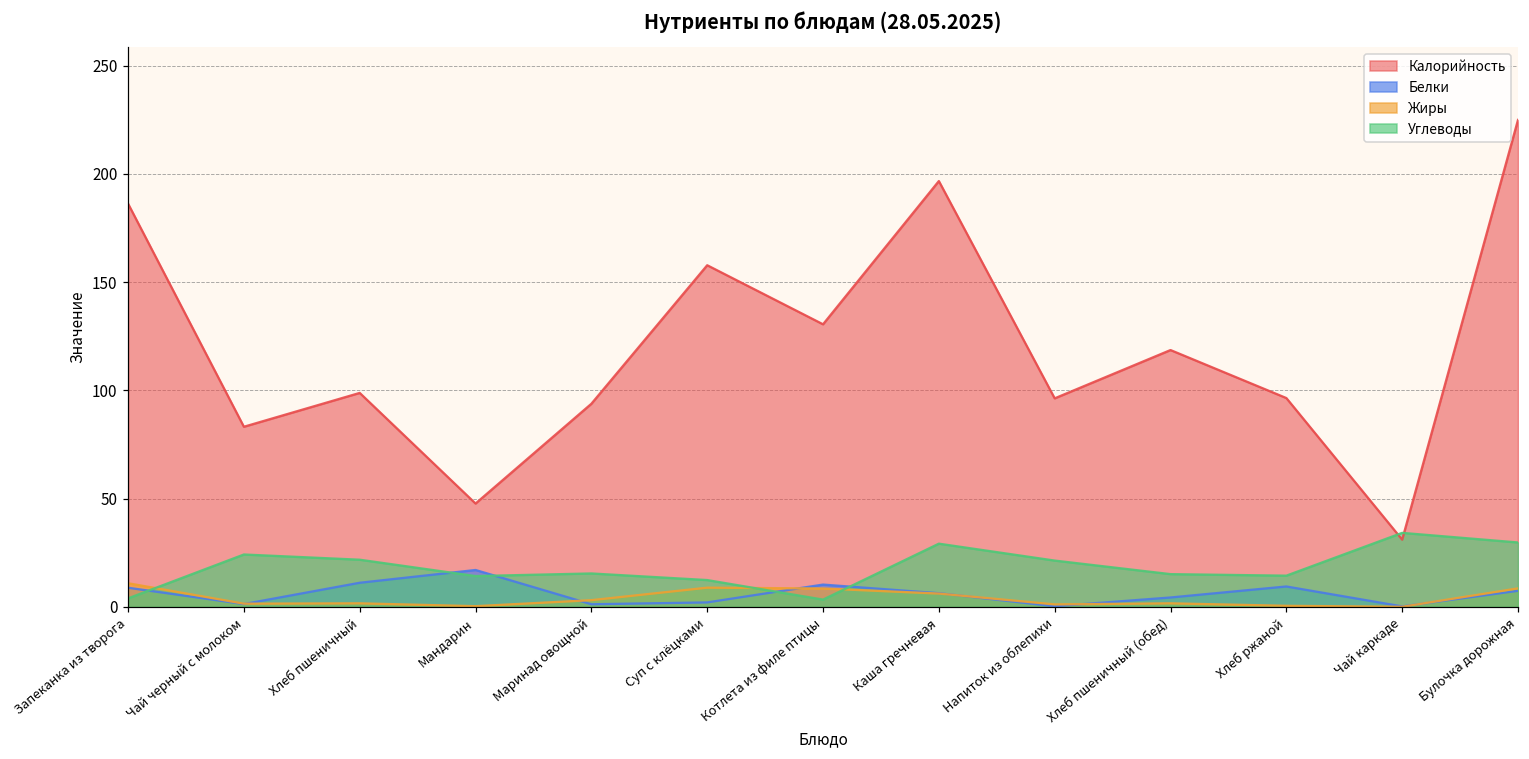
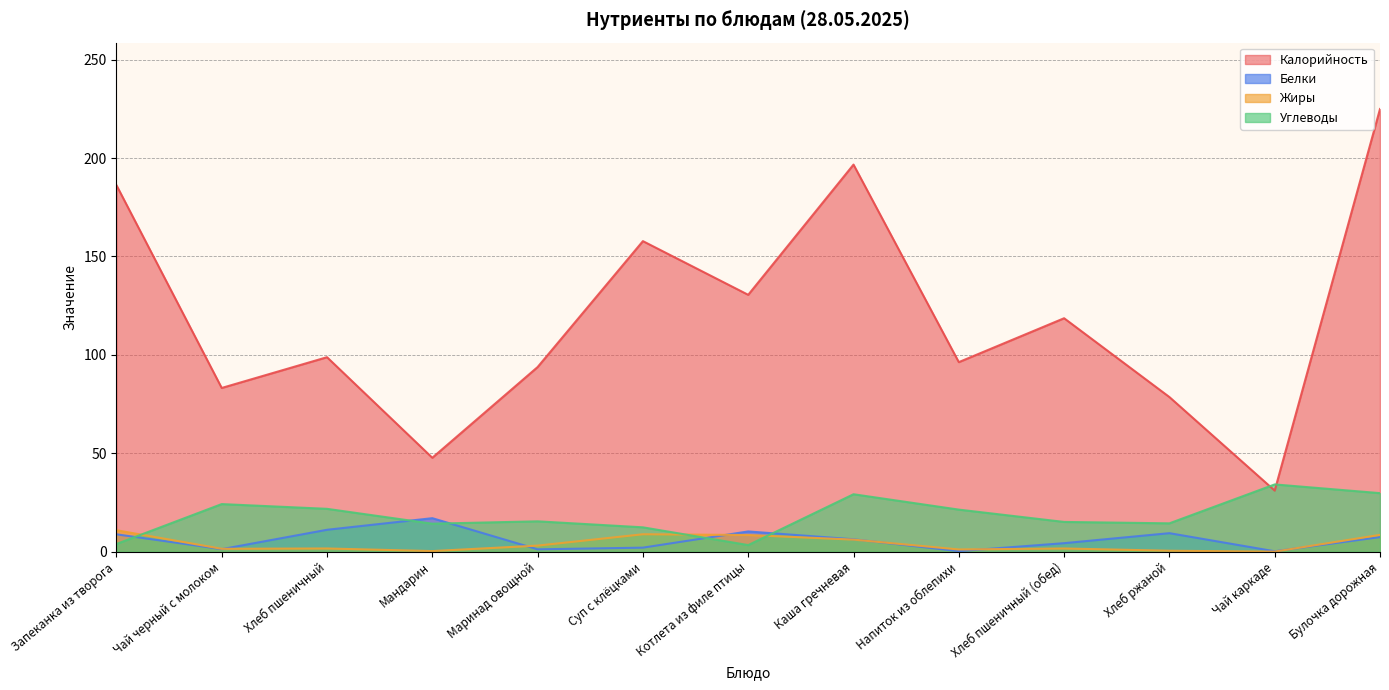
Калорийность, Хлеб ржаной: 96 -> 79
